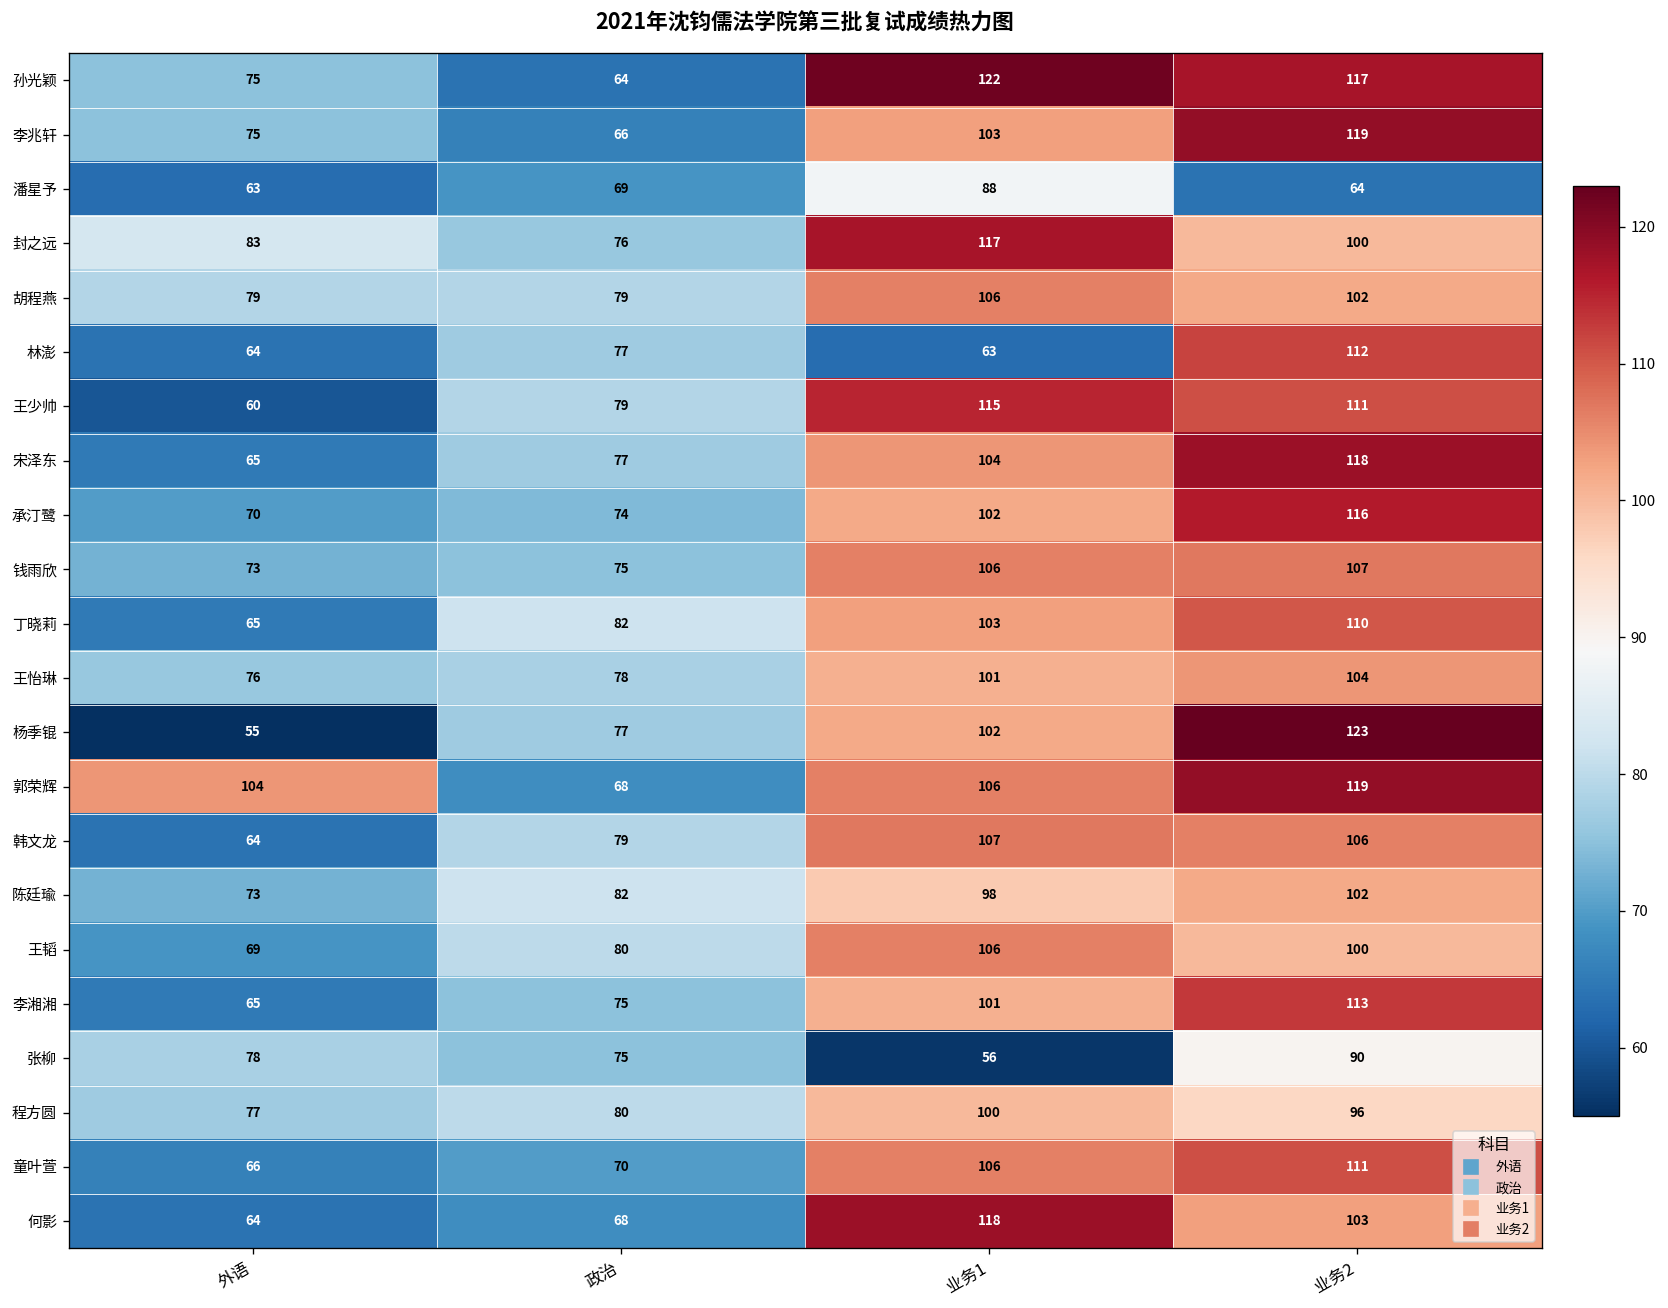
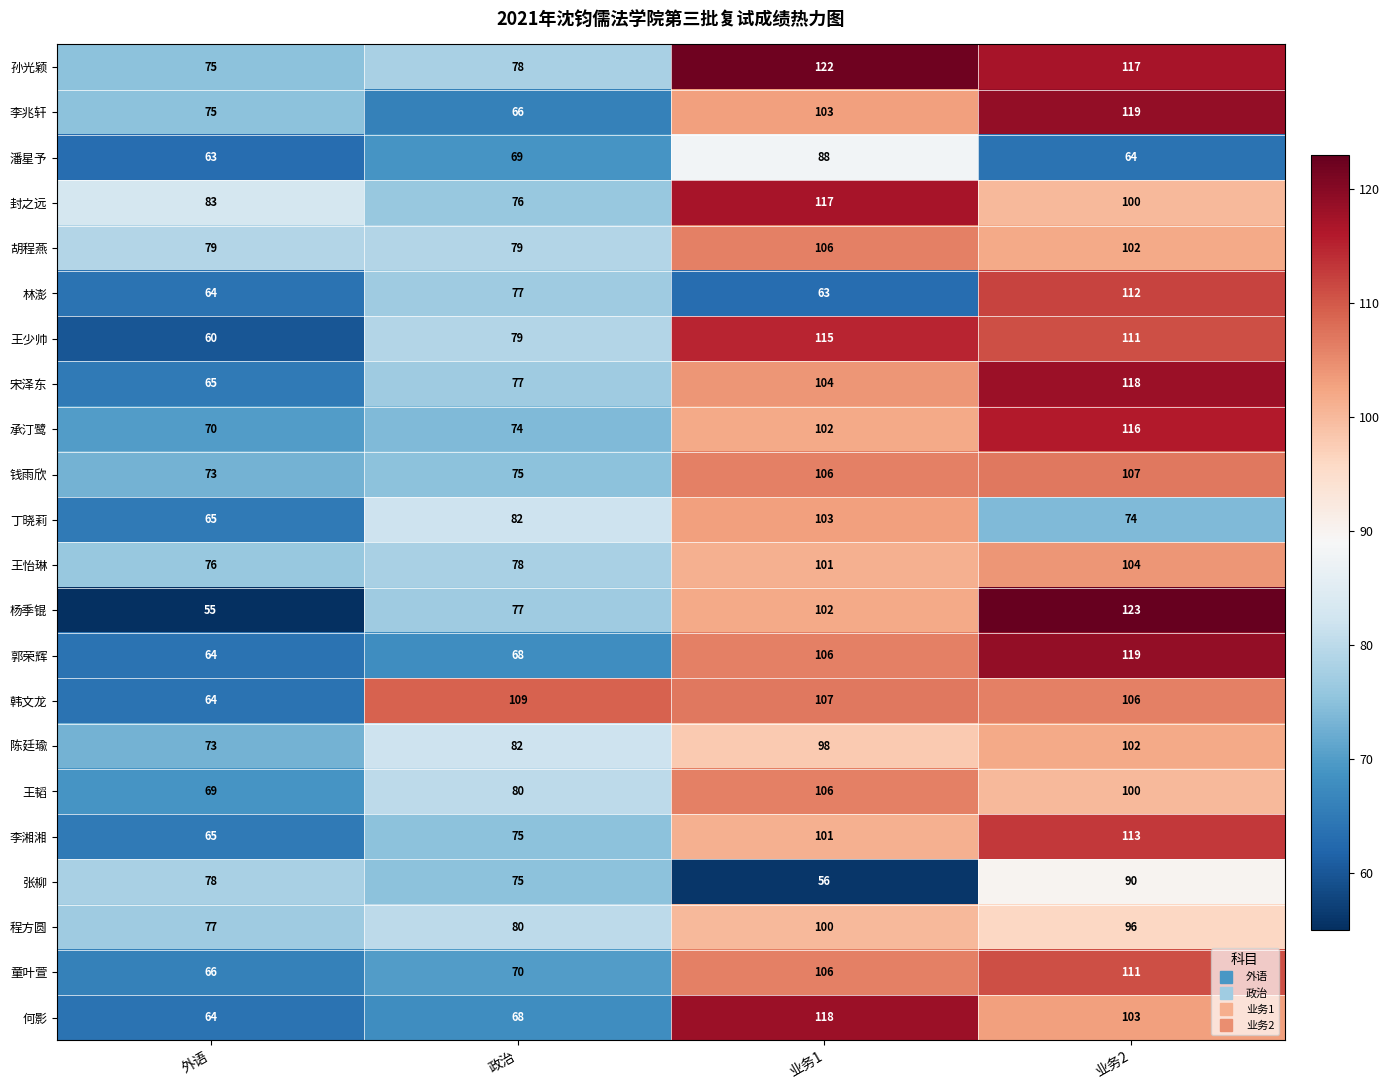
孙光颖, 政治: 64 -> 78
丁晓莉, 业务2: 110 -> 74
郭荣辉, 外语: 104 -> 64
韩文龙, 政治: 79 -> 109
